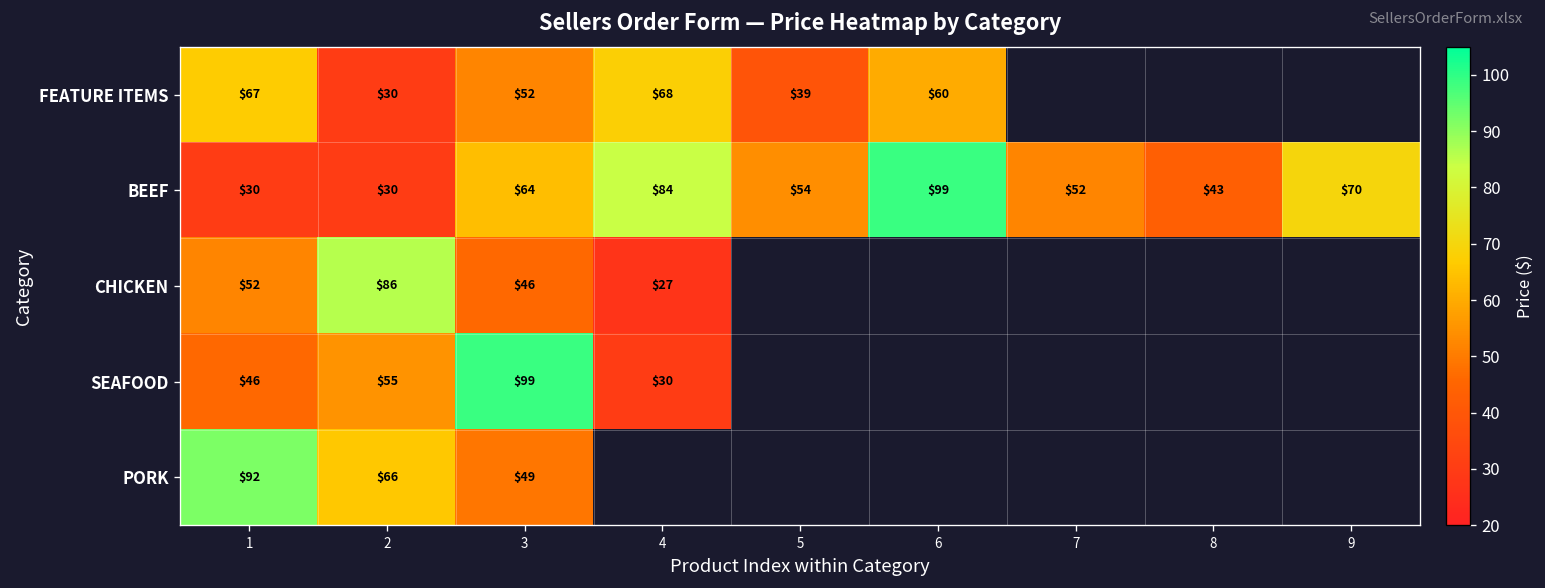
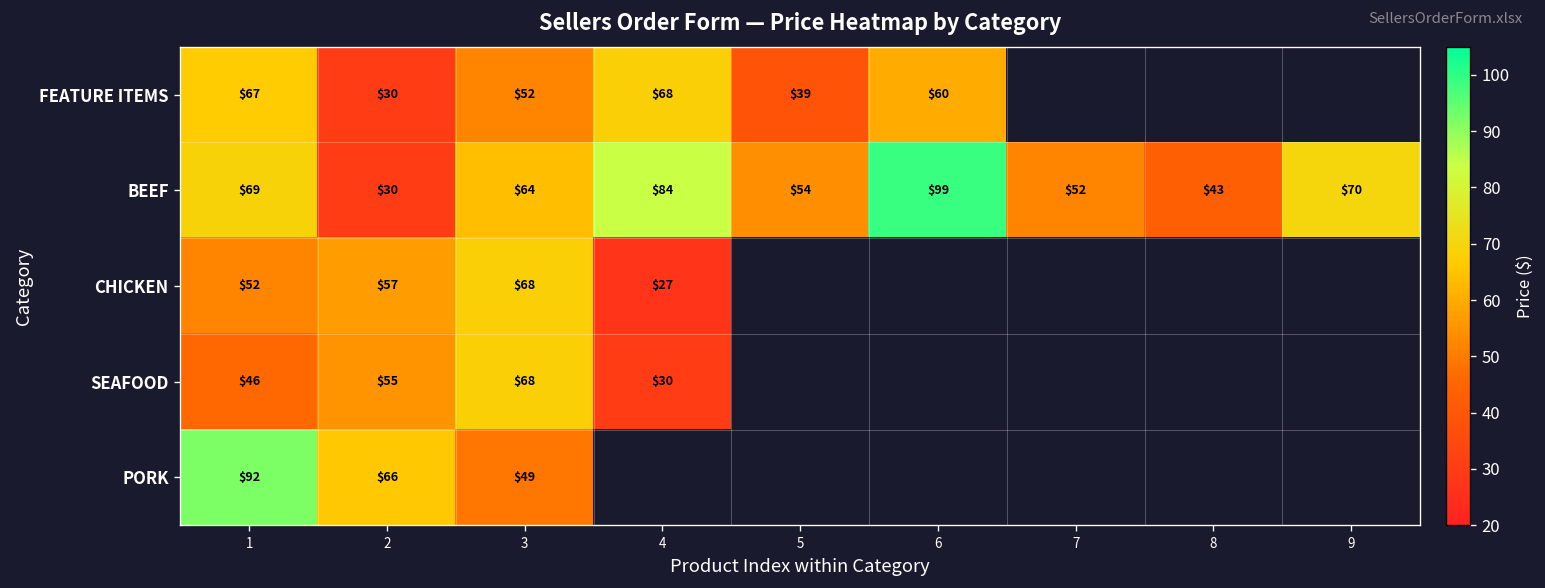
BEEF, 1: $30 -> $69
CHICKEN, 2: $86 -> $57
CHICKEN, 3: $46 -> $68
SEAFOOD, 3: $99 -> $68
